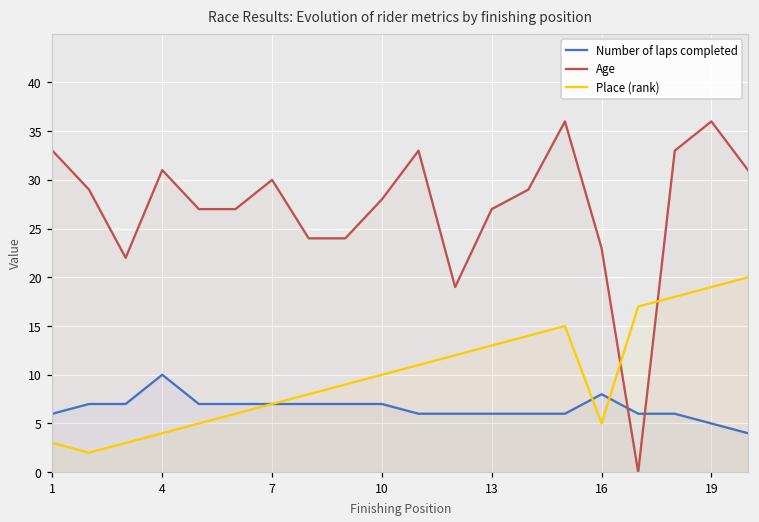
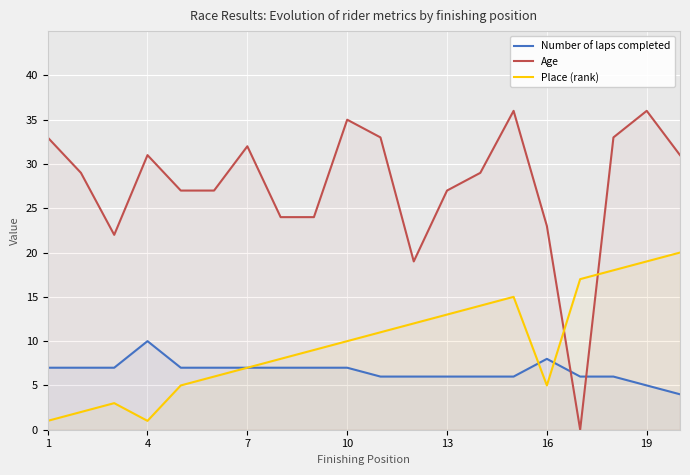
Number of laps completed, 1: 6 -> 7
Place (rank), 1: 3 -> 1
Place (rank), 4: 4 -> 1
Age, 7: 30 -> 32
Age, 10: 28 -> 35
